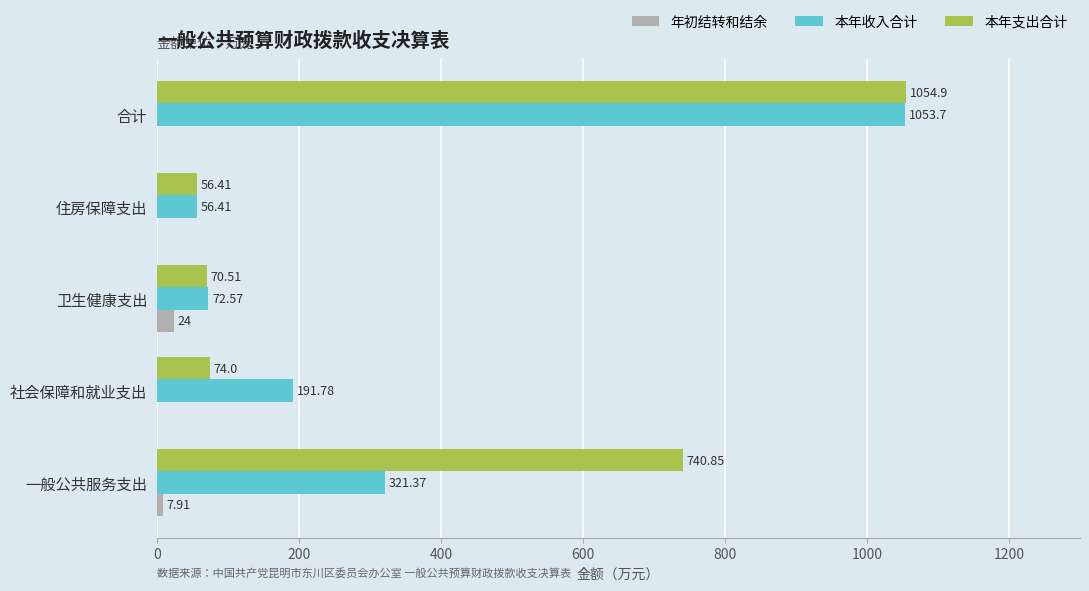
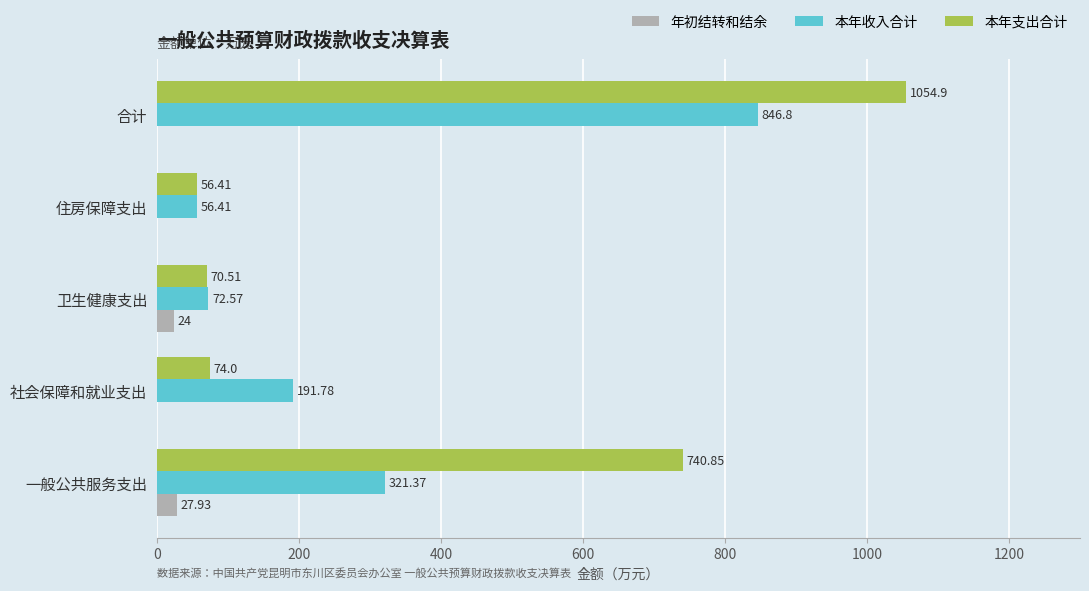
本年收入合计, 合计: 1053.7 -> 846.8
年初结转和结余, 一般公共服务支出: 7.91 -> 27.93
